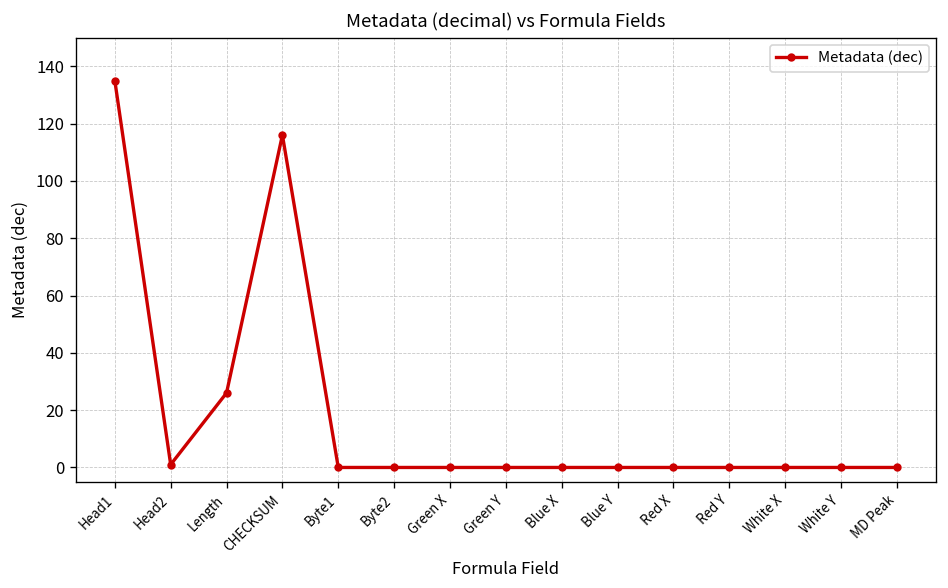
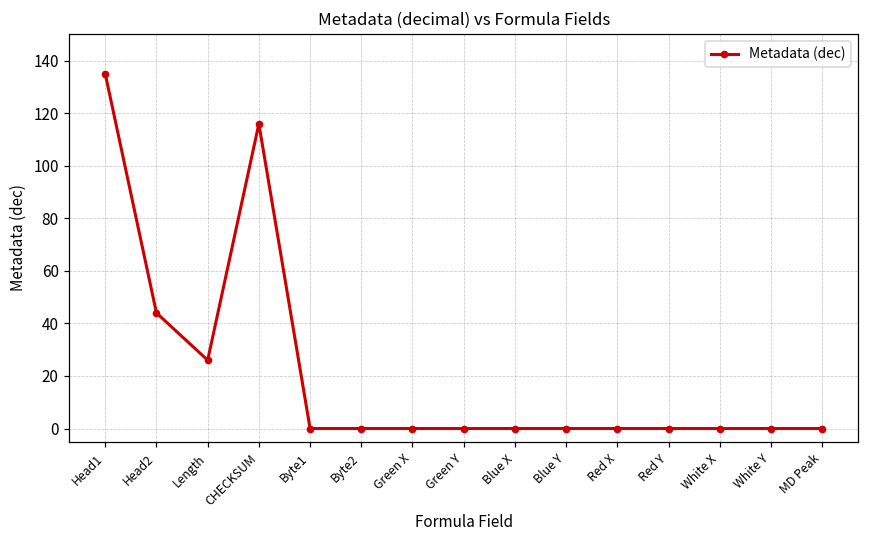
Head2: 1 -> 44
